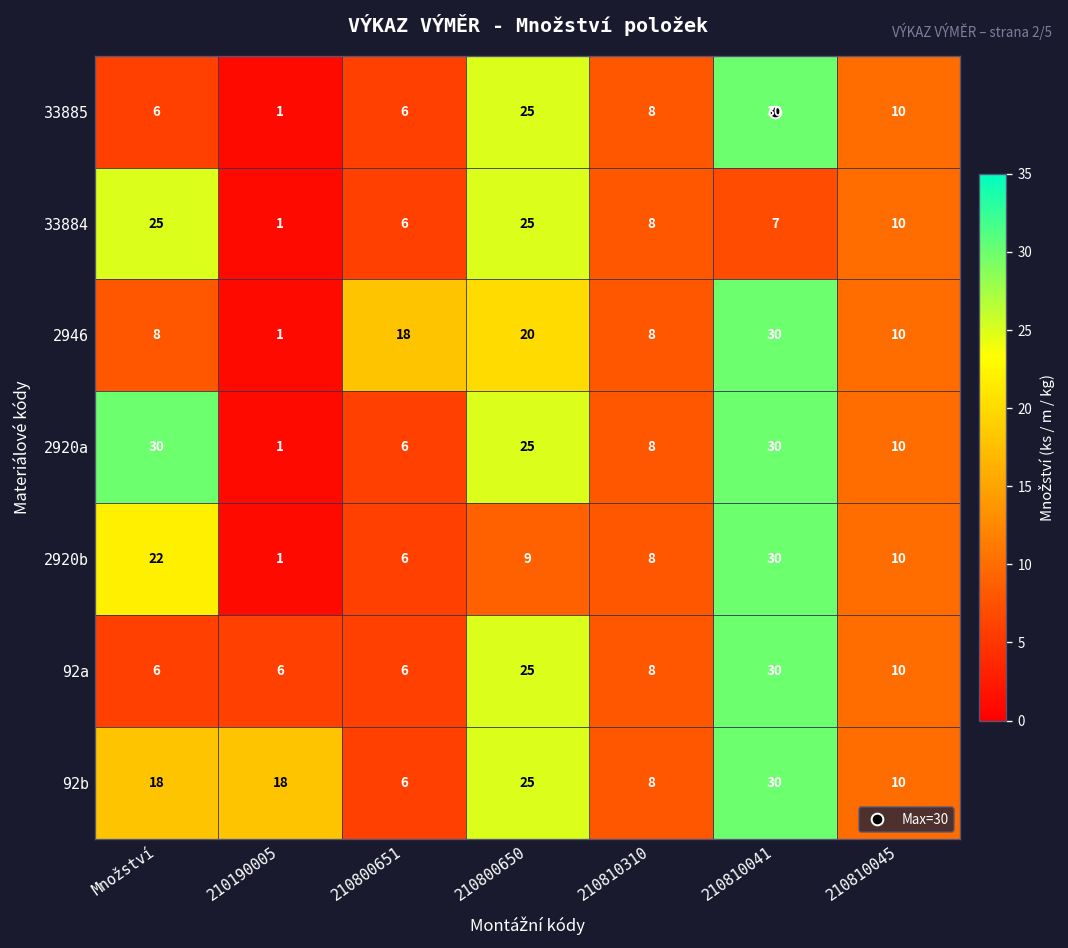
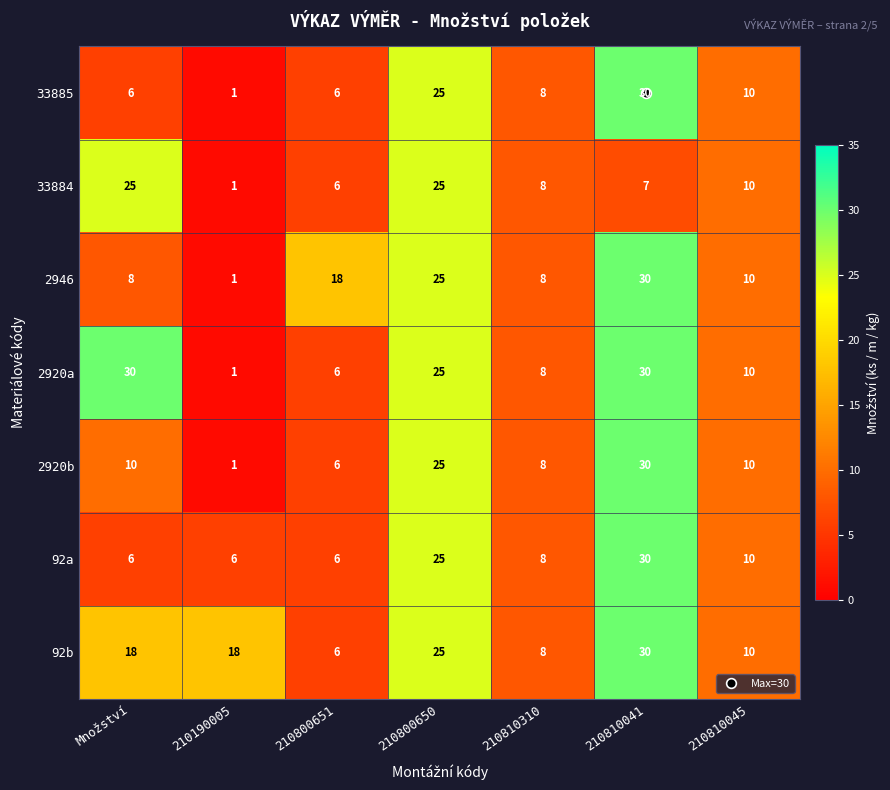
2946, 210800650: 20 -> 25
2920b, Množství: 22 -> 10
2920b, 210800650: 9 -> 25
